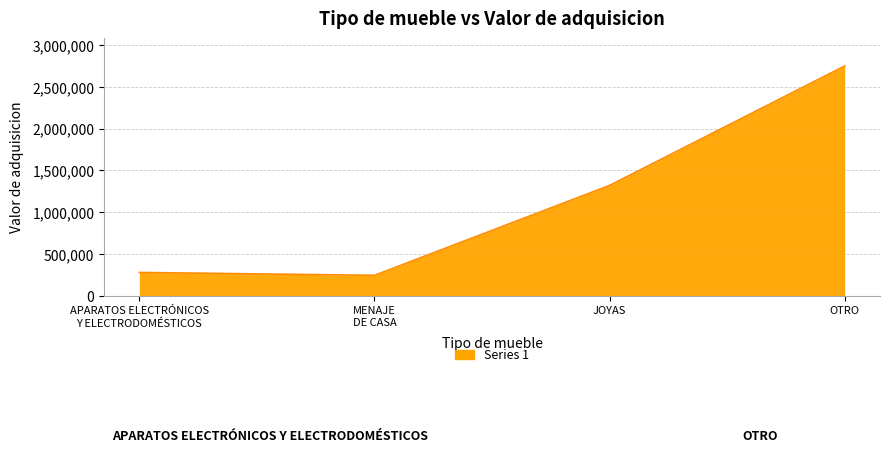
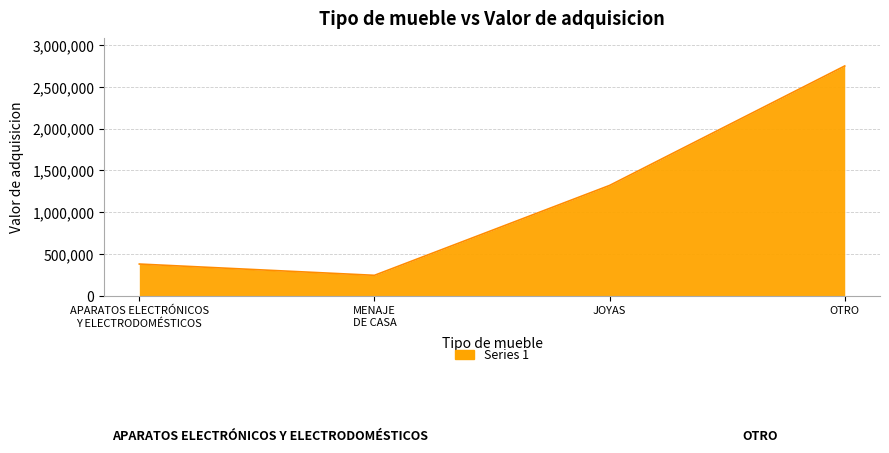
APARATOS ELECTRÓNICOS Y ELECTRODOMÉSTICOS: 300,000 -> 400,000
